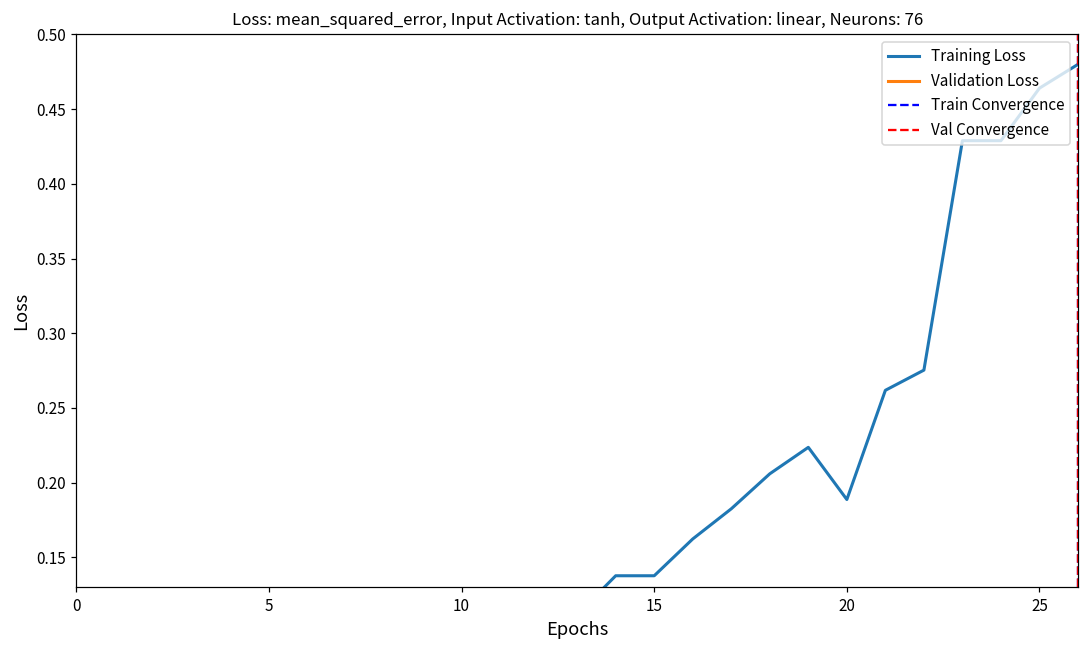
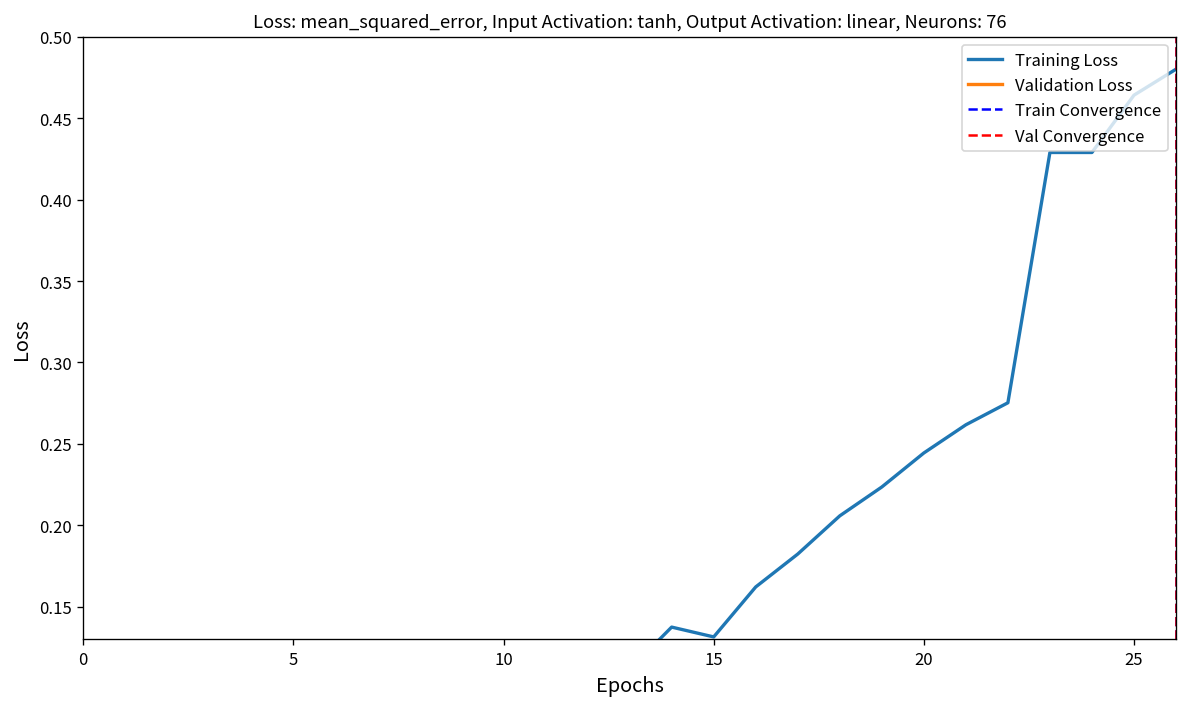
Training Loss, 15: 0.138 -> 0.132
Training Loss, 20: 0.189 -> 0.244
